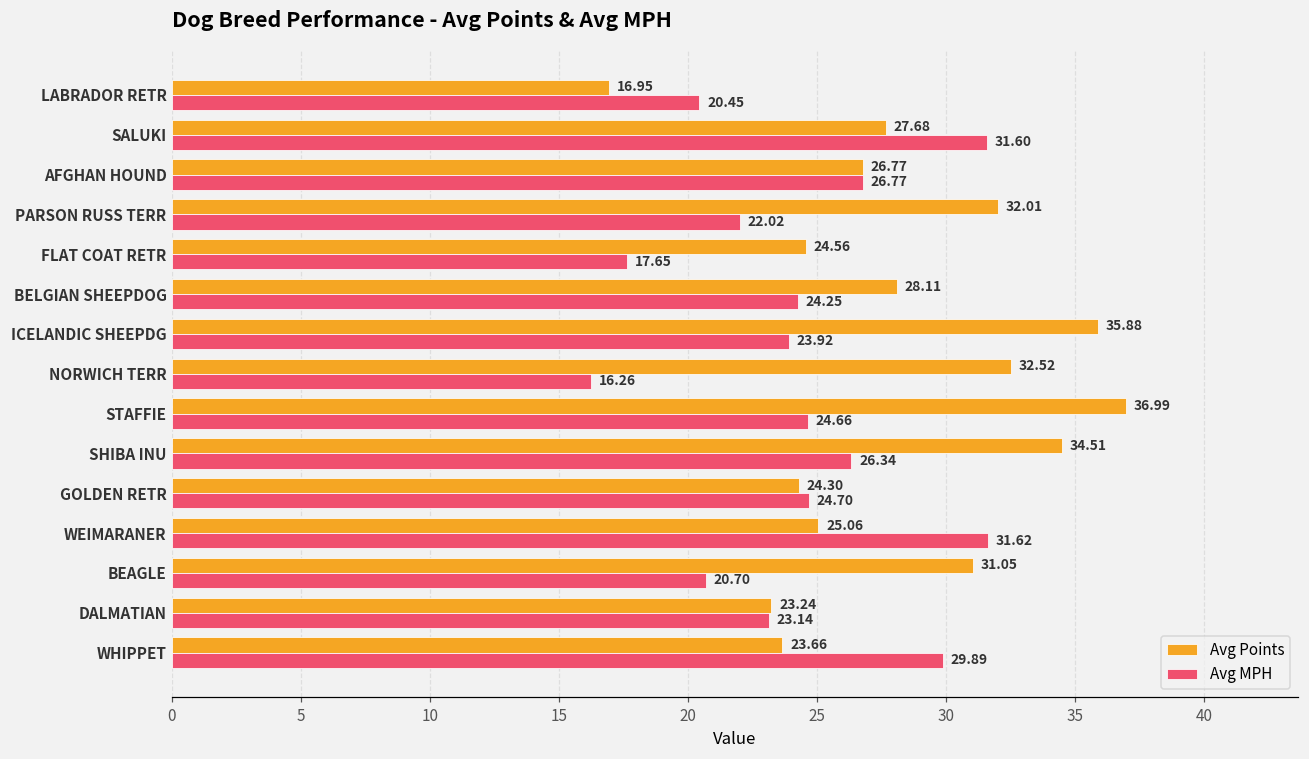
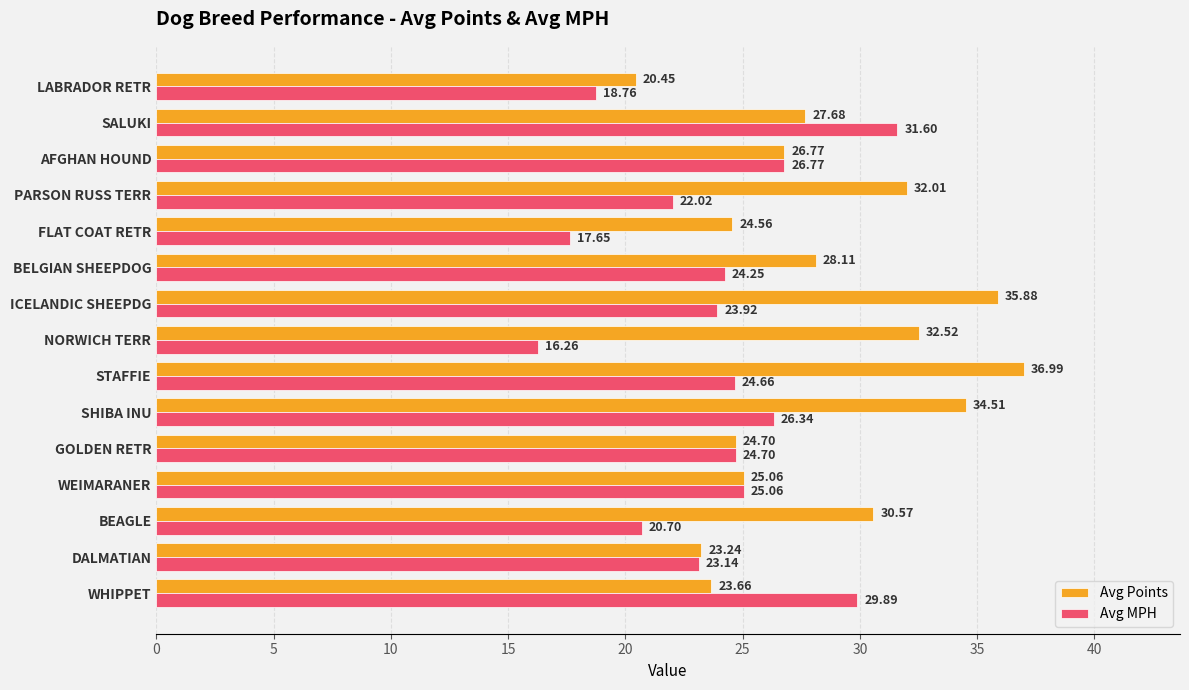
Avg Points, LABRADOR RETR: 16.95 -> 20.45
Avg MPH, LABRADOR RETR: 20.45 -> 18.76
Avg Points, GOLDEN RETR: 24.30 -> 24.70
Avg MPH, WEIMARANER: 31.62 -> 25.06
Avg Points, BEAGLE: 31.05 -> 30.57
